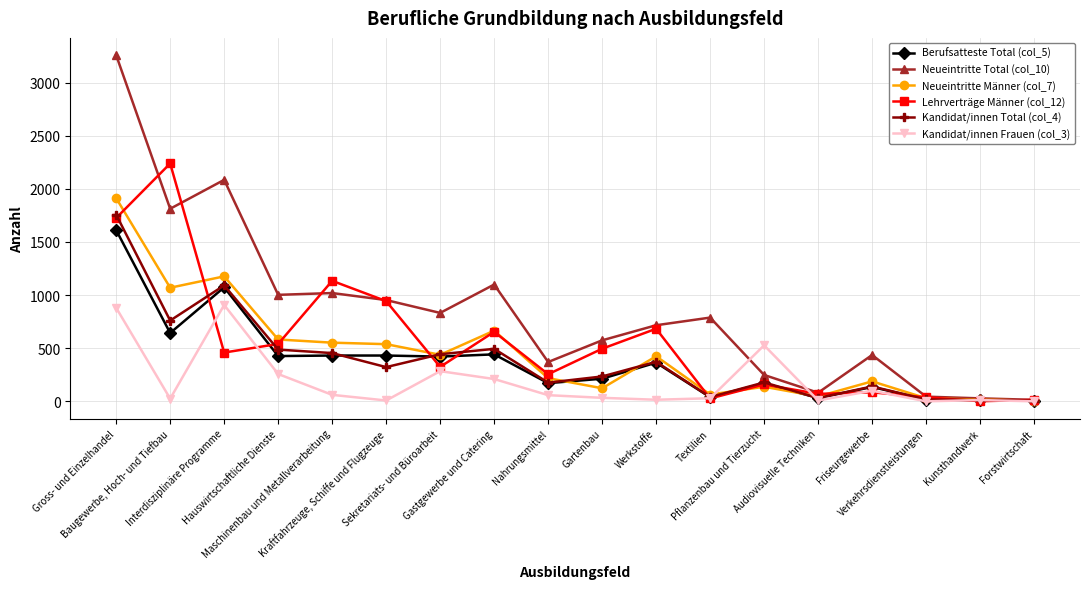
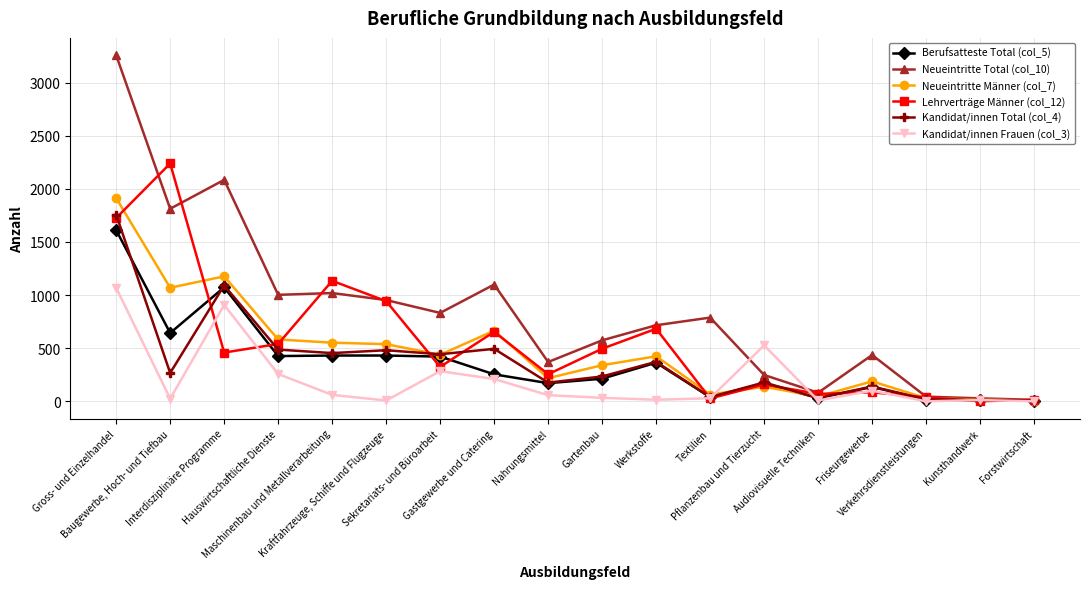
Kandidat/innen Frauen (col_3), Gross- und Einzelhandel: 880 -> 1070
Kandidat/innen Total (col_4), Baugewerbe, Hoch- und Tiefbau: 760 -> 270
Kandidat/innen Total (col_4), Kraftfahrzeuge, Schiffe und Flugzeuge: 320 -> 480
Berufsatteste Total (col_5), Gastgewerbe und Catering: 440 -> 250
Neueintritte Männer (col_7), Gartenbau: 120 -> 340
